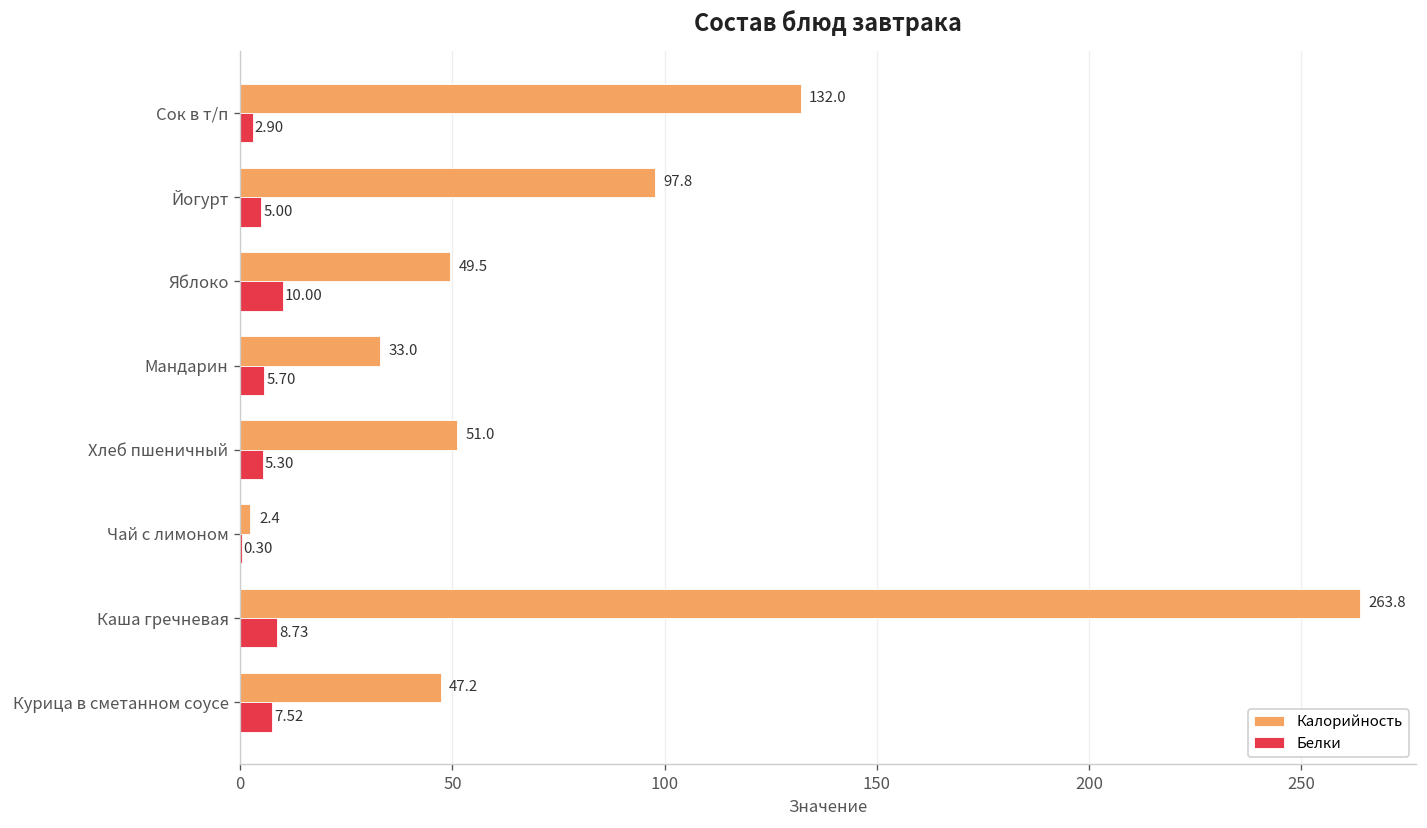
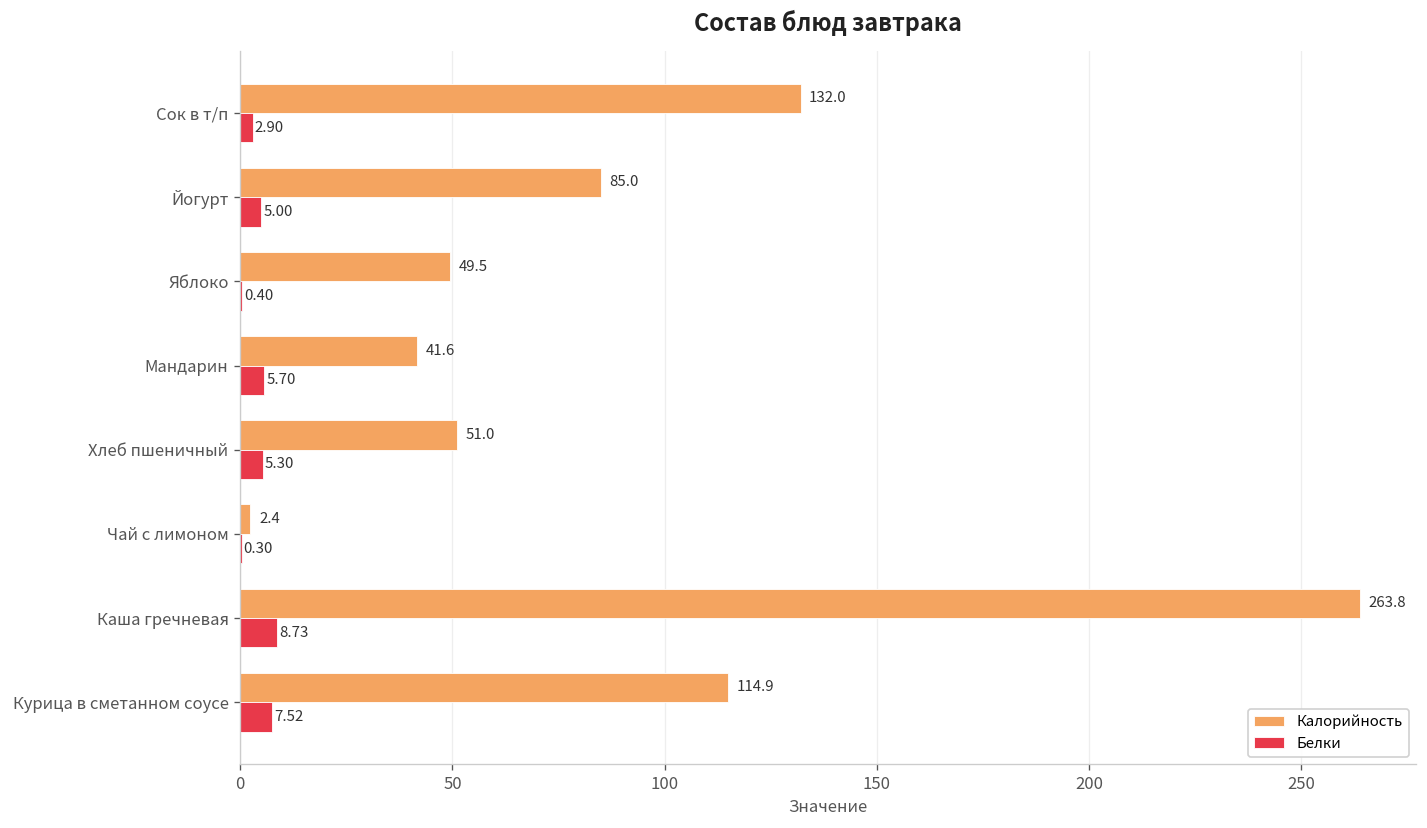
Калорийность, Йогурт: 97.8 -> 85.0
Белки, Яблоко: 10.00 -> 0.40
Калорийность, Мандарин: 33.0 -> 41.6
Калорийность, Курица в сметанном соусе: 47.2 -> 114.9
